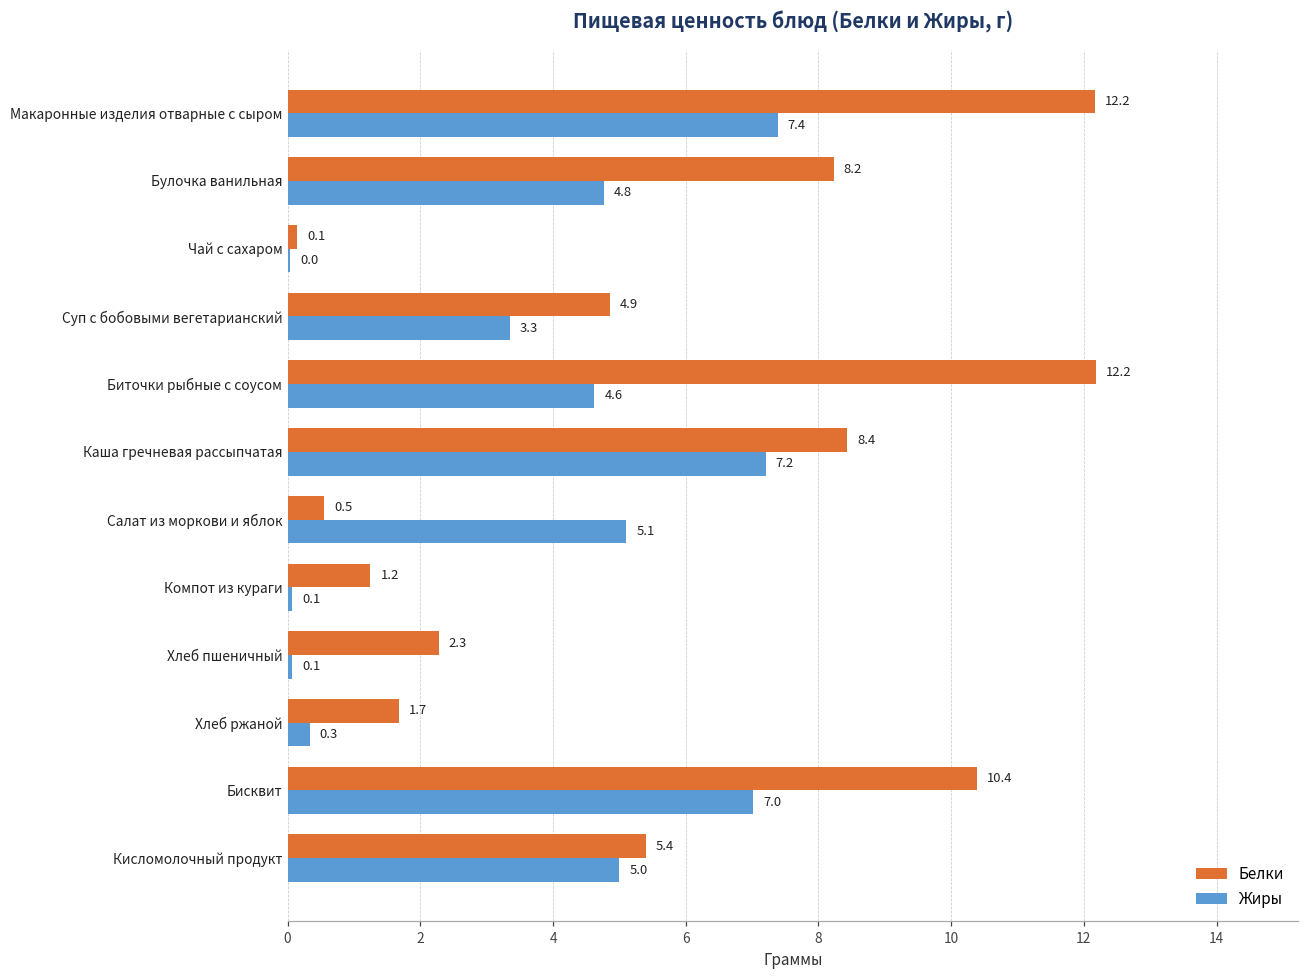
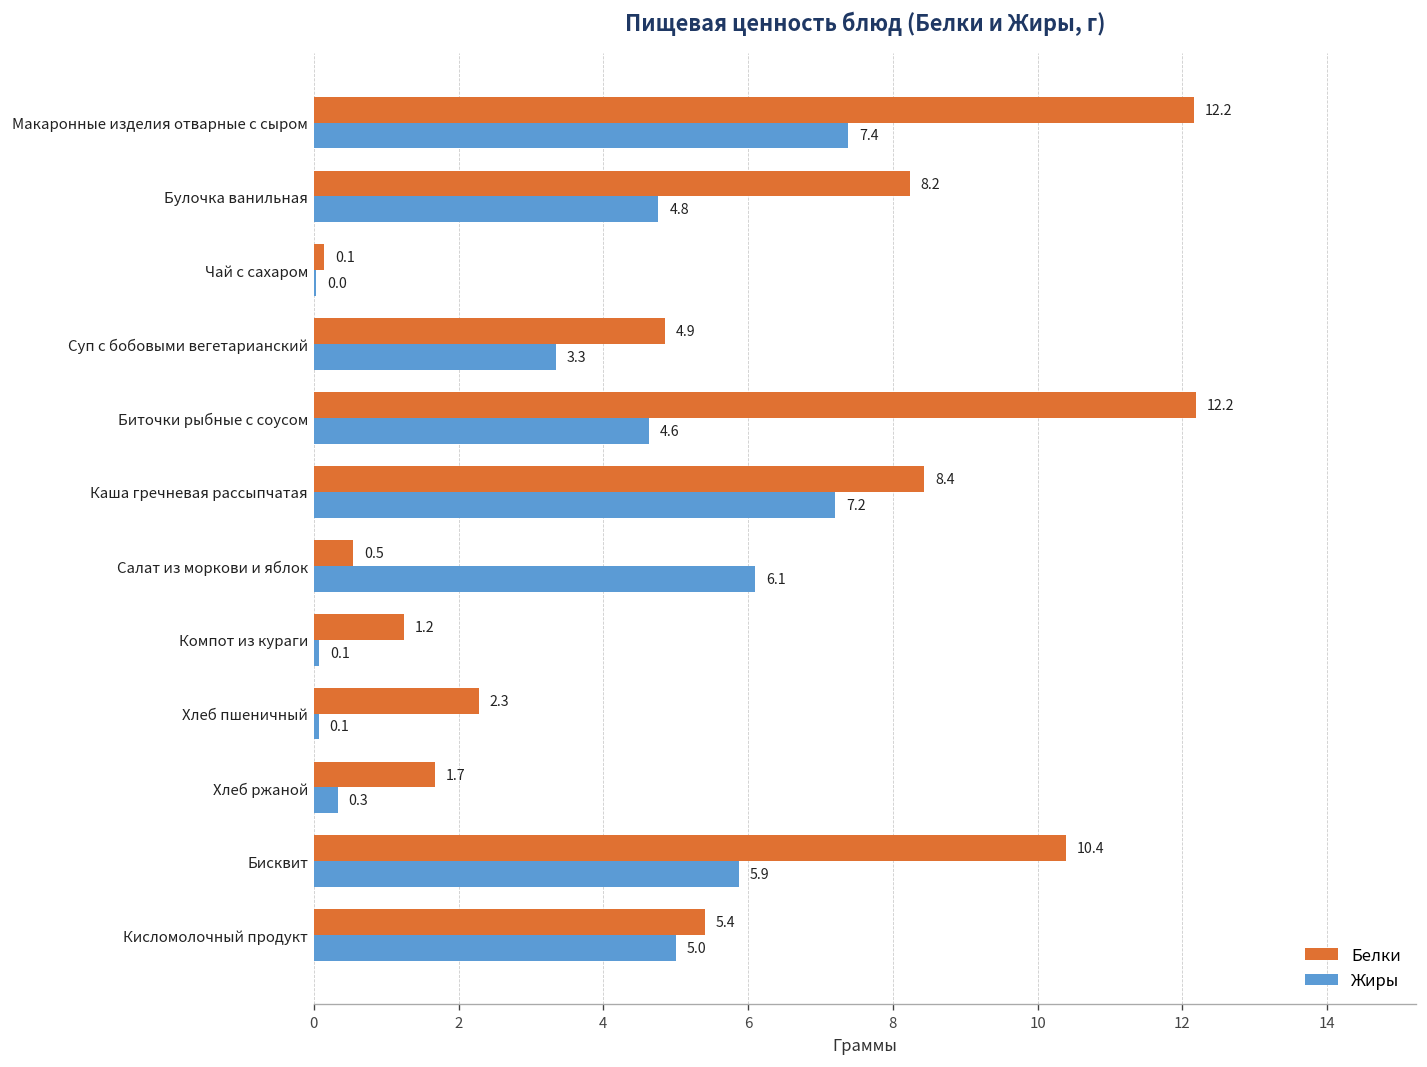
Жиры, Салат из моркови и яблок: 5.1 -> 6.1
Жиры, Бисквит: 7.0 -> 5.9
